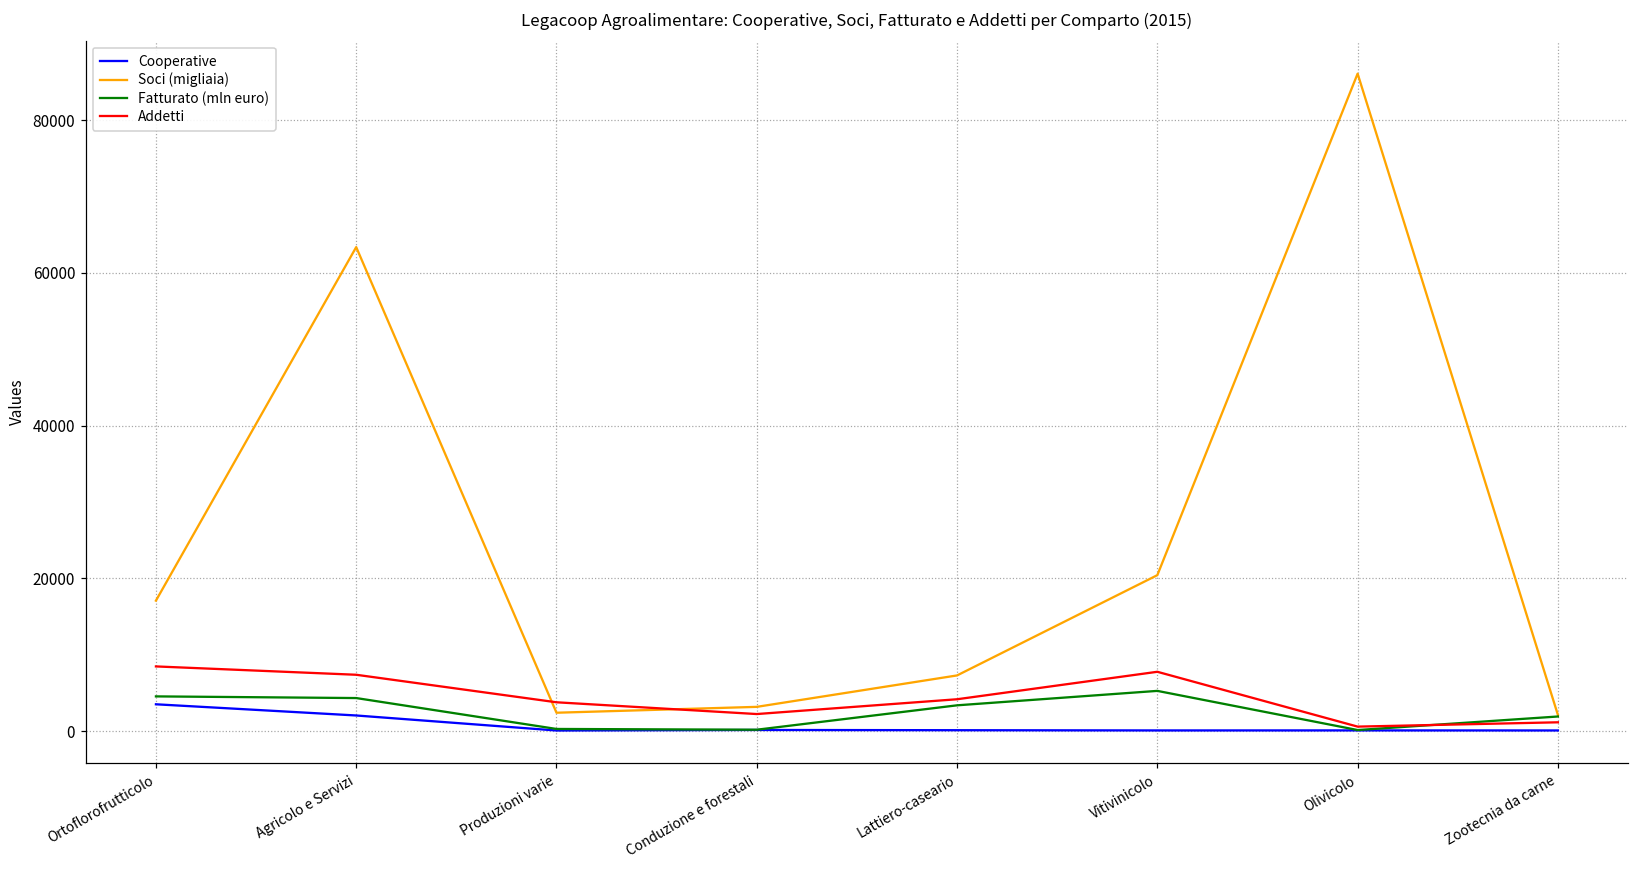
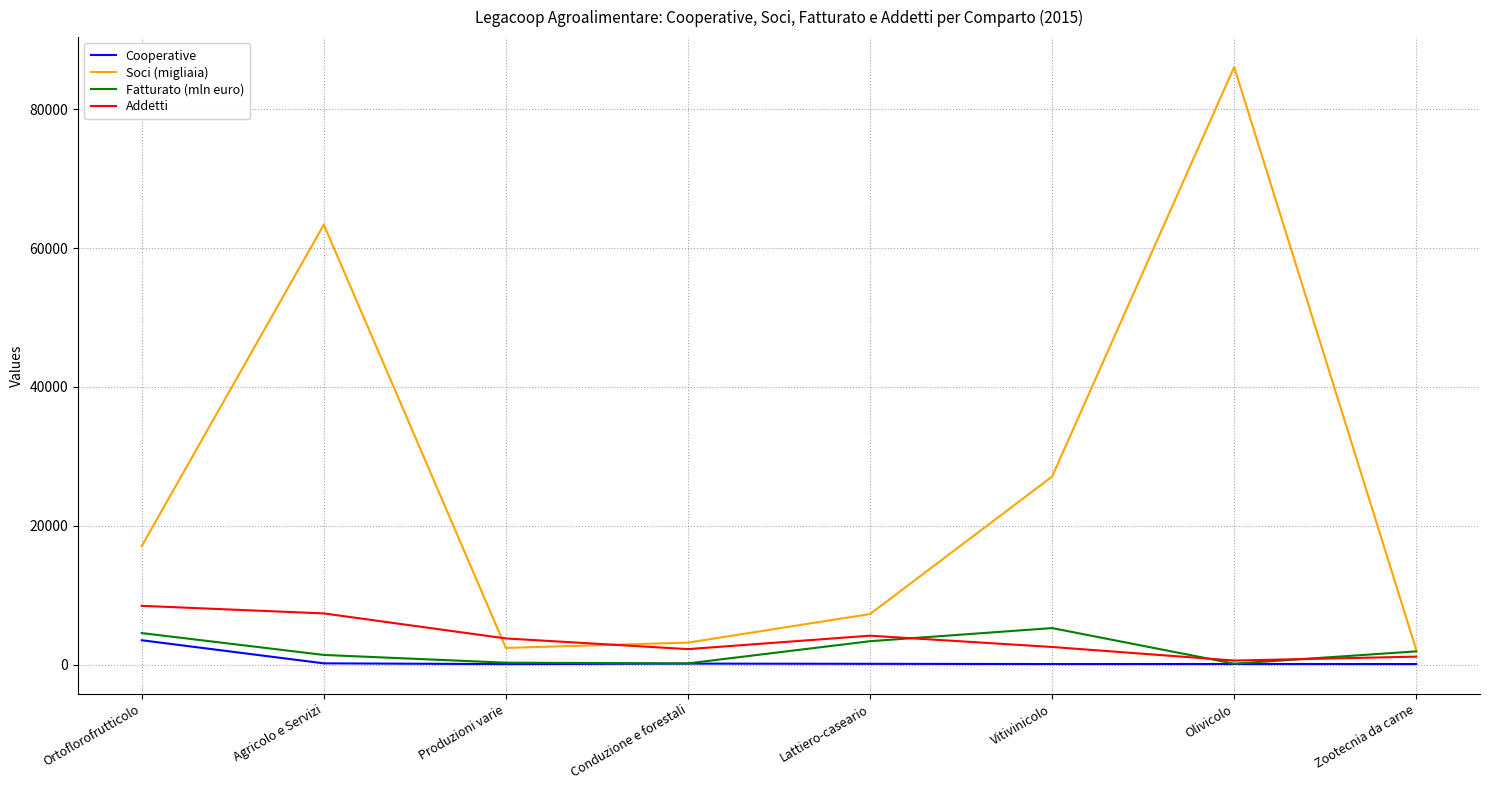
Cooperative, Agricolo e Servizi: 2000 -> 0
Fatturato (mln euro), Agricolo e Servizi: 4000 -> 1000
Soci (migliaia), Vitivinicolo: 20000 -> 27000
Addetti, Vitivinicolo: 8000 -> 3000
